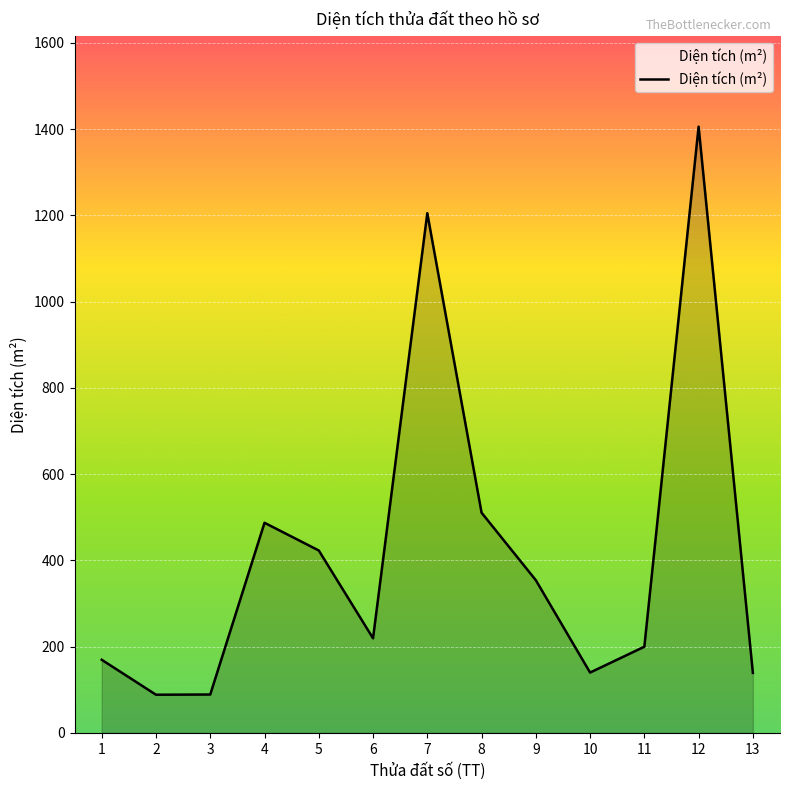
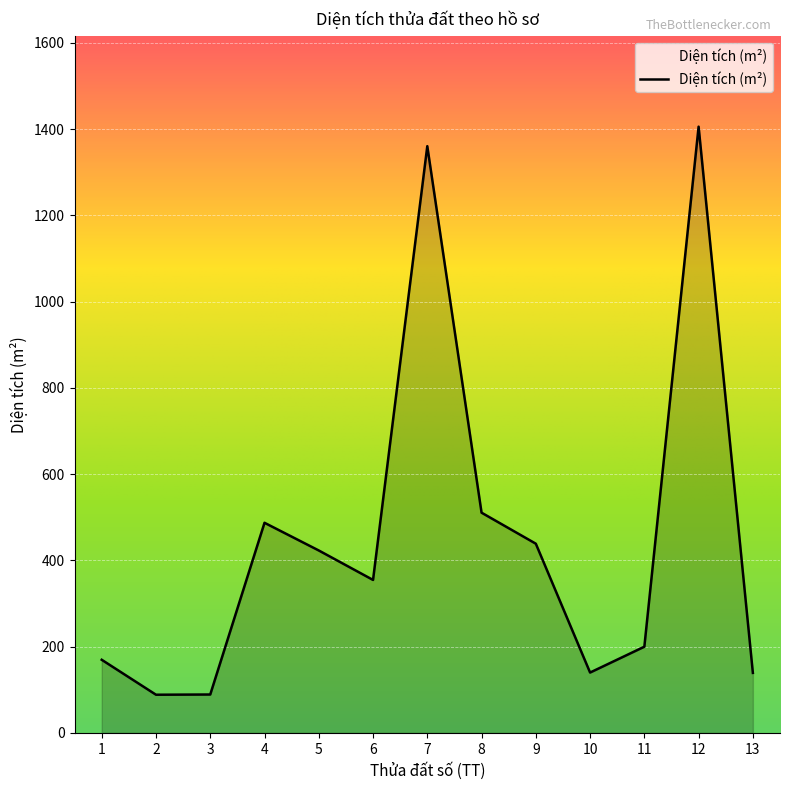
6: 220 -> 350
7: 1200 -> 1360
9: 350 -> 440
